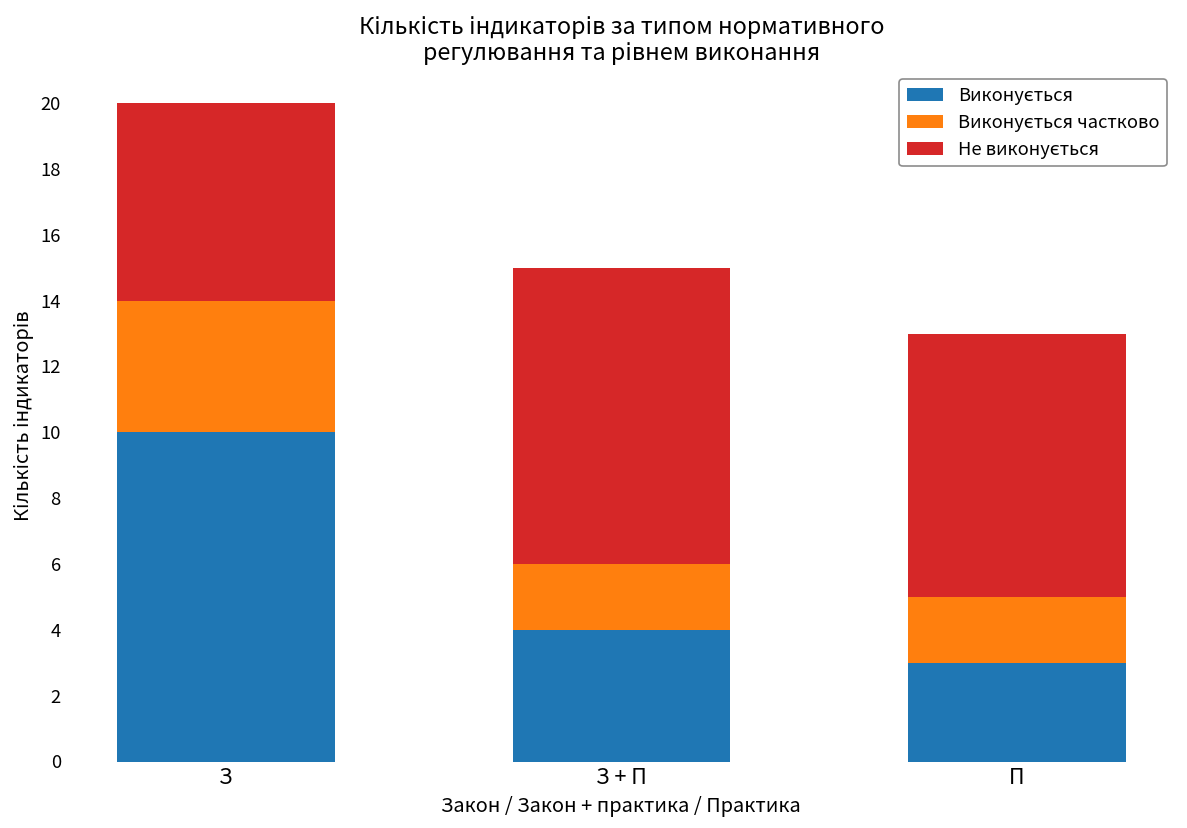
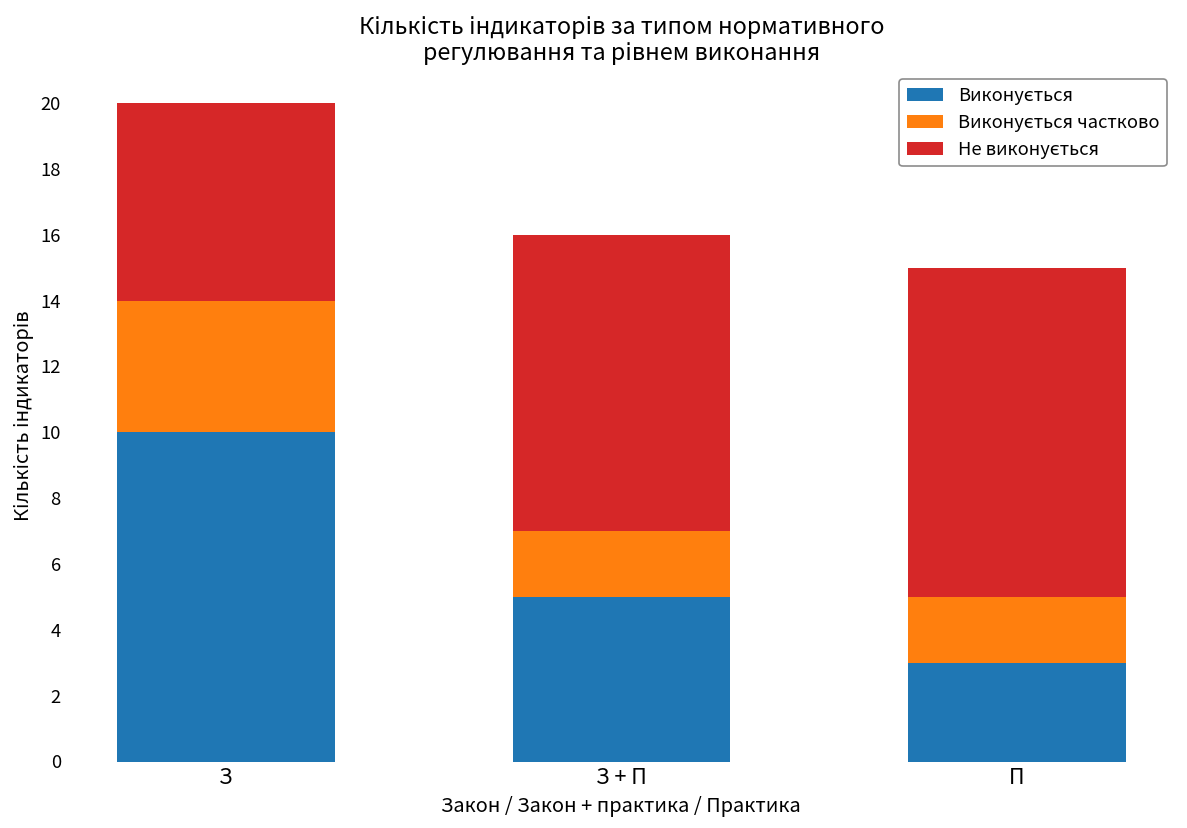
Виконується, З + П: 4 -> 5
Не виконується, П: 8 -> 10
